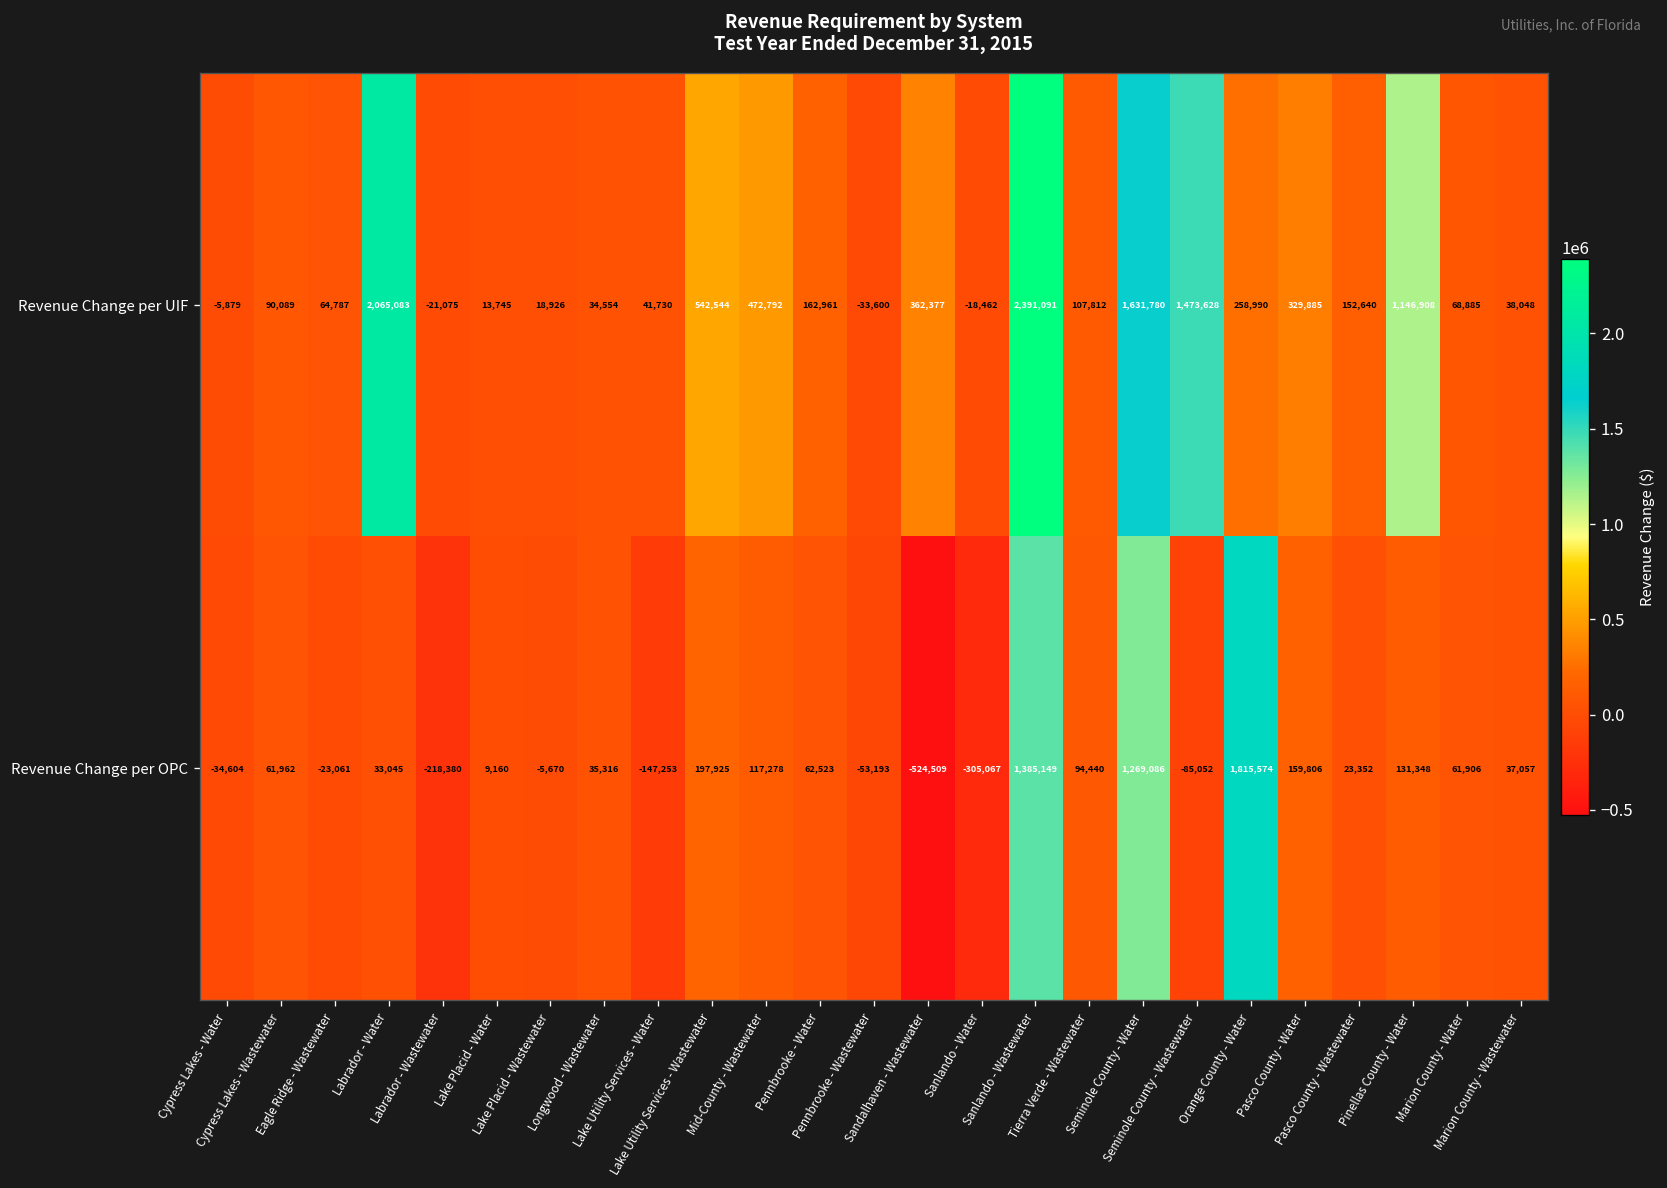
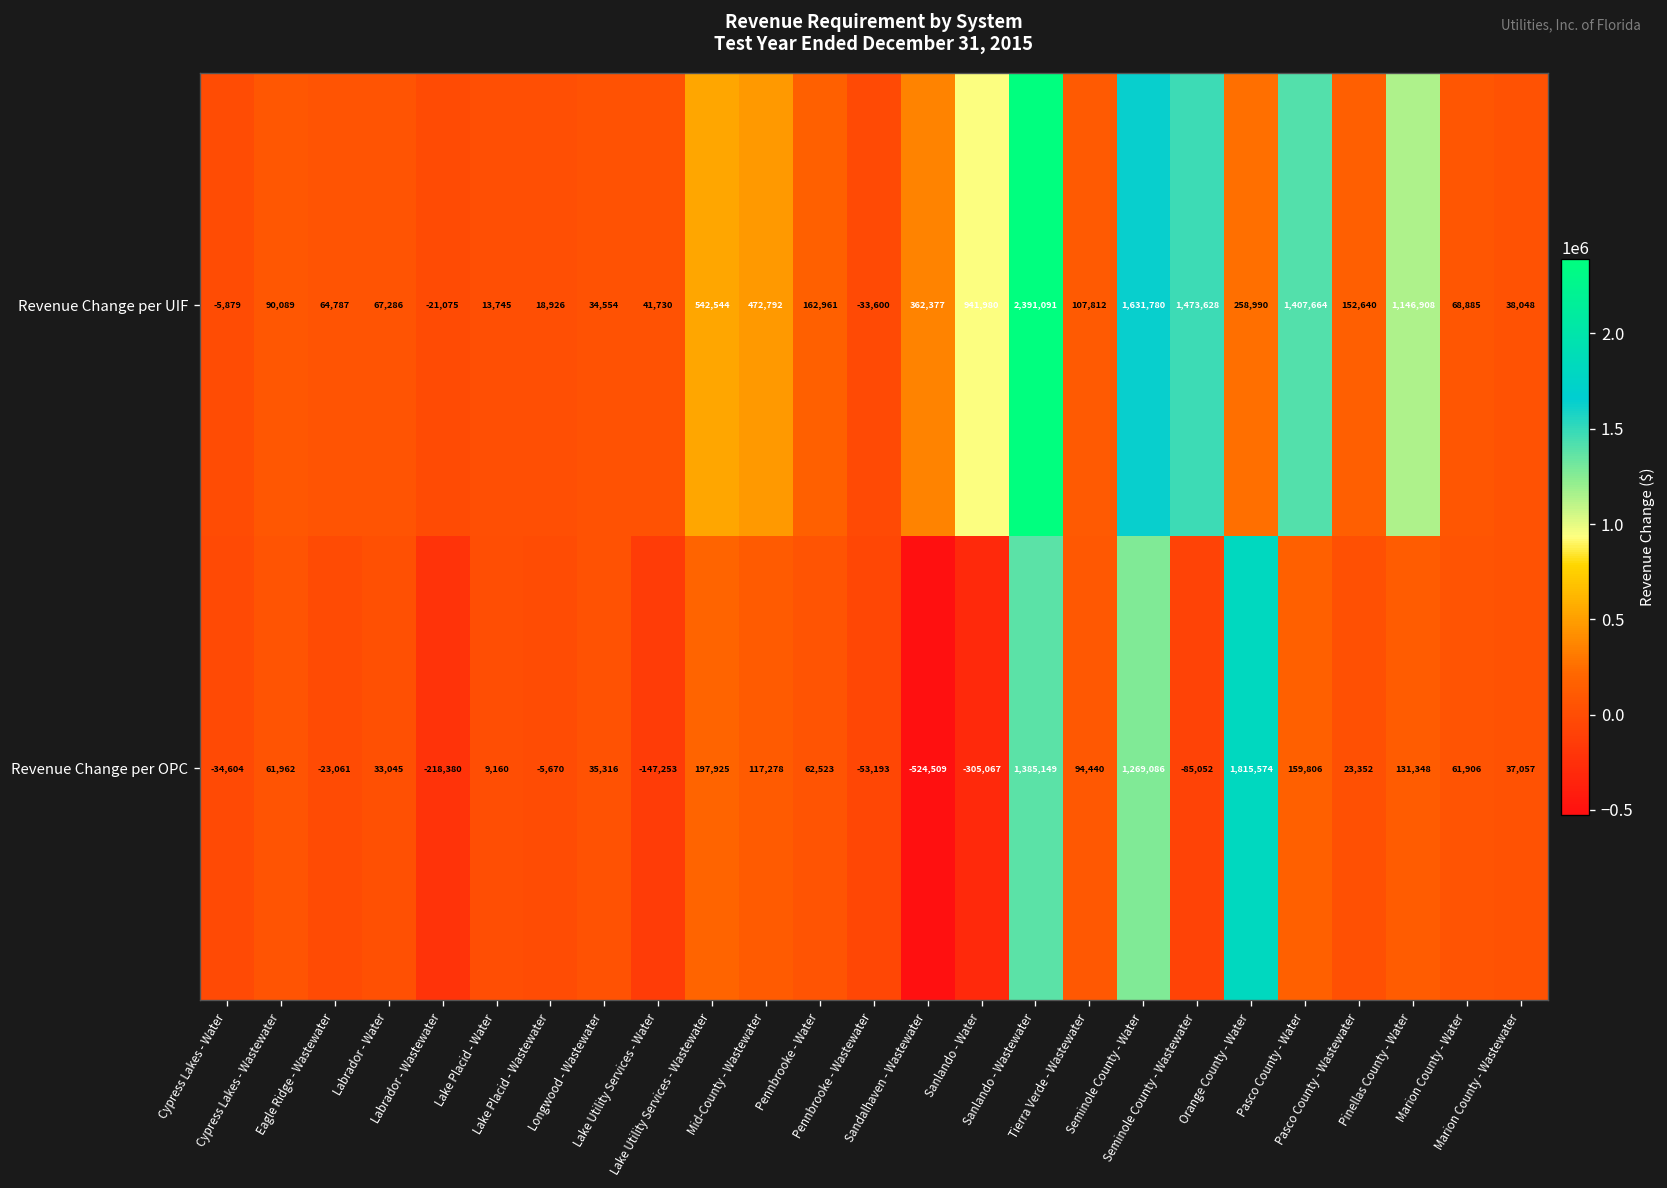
Revenue Change per UIF, Labrador - Water: 2,065,083 -> 67,286
Revenue Change per UIF, Sanlando - Water: -18,462 -> 941,980
Revenue Change per UIF, Pasco County - Water: 329,885 -> 1,407,664
